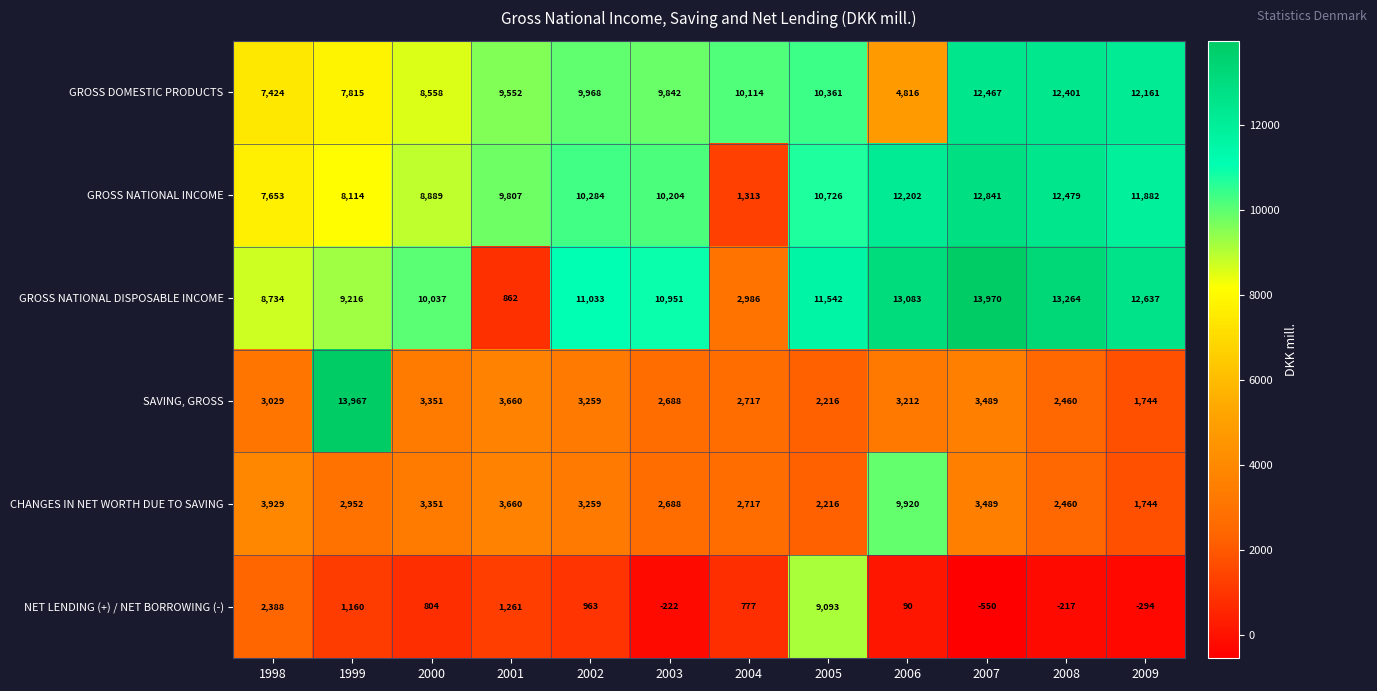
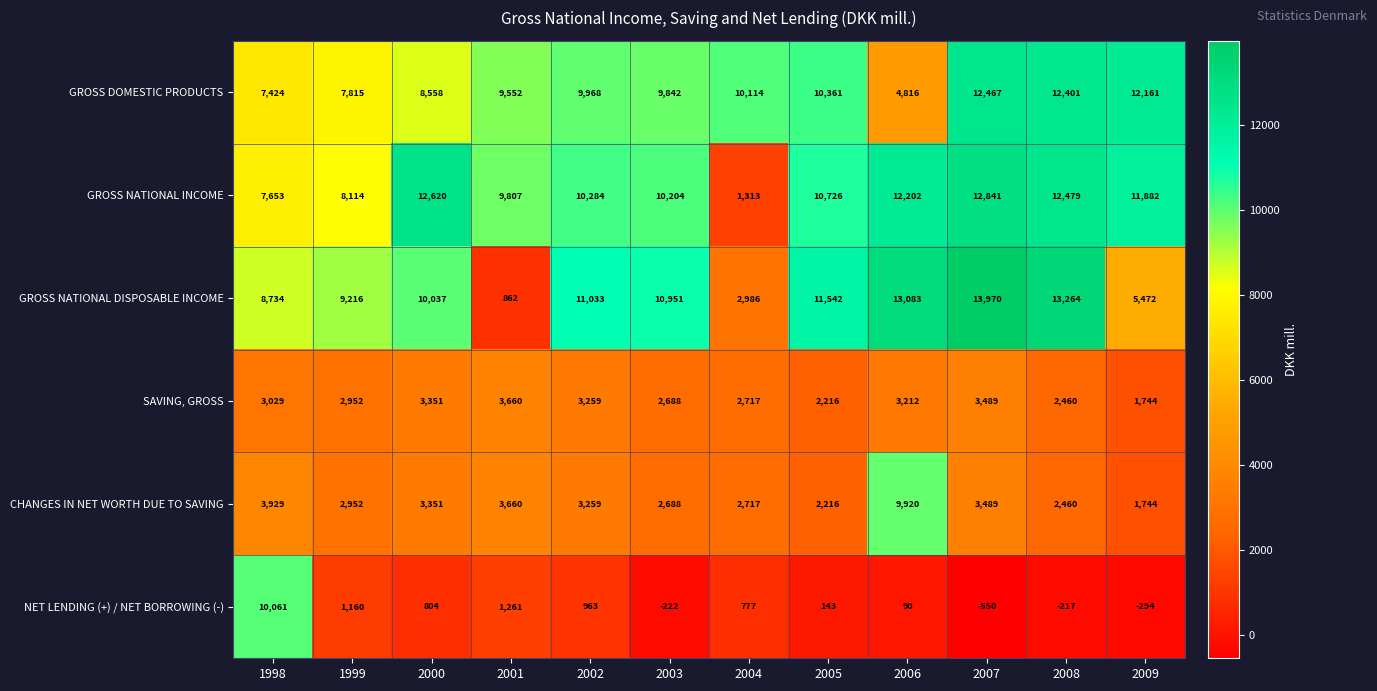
GROSS NATIONAL INCOME, 2000: 8,889 -> 12,620
GROSS NATIONAL DISPOSABLE INCOME, 2009: 12,637 -> 5,472
SAVING, GROSS, 1999: 13,967 -> 2,952
NET LENDING (+) / NET BORROWING (-), 1998: 2,388 -> 10,061
NET LENDING (+) / NET BORROWING (-), 2005: 9,093 -> 143
